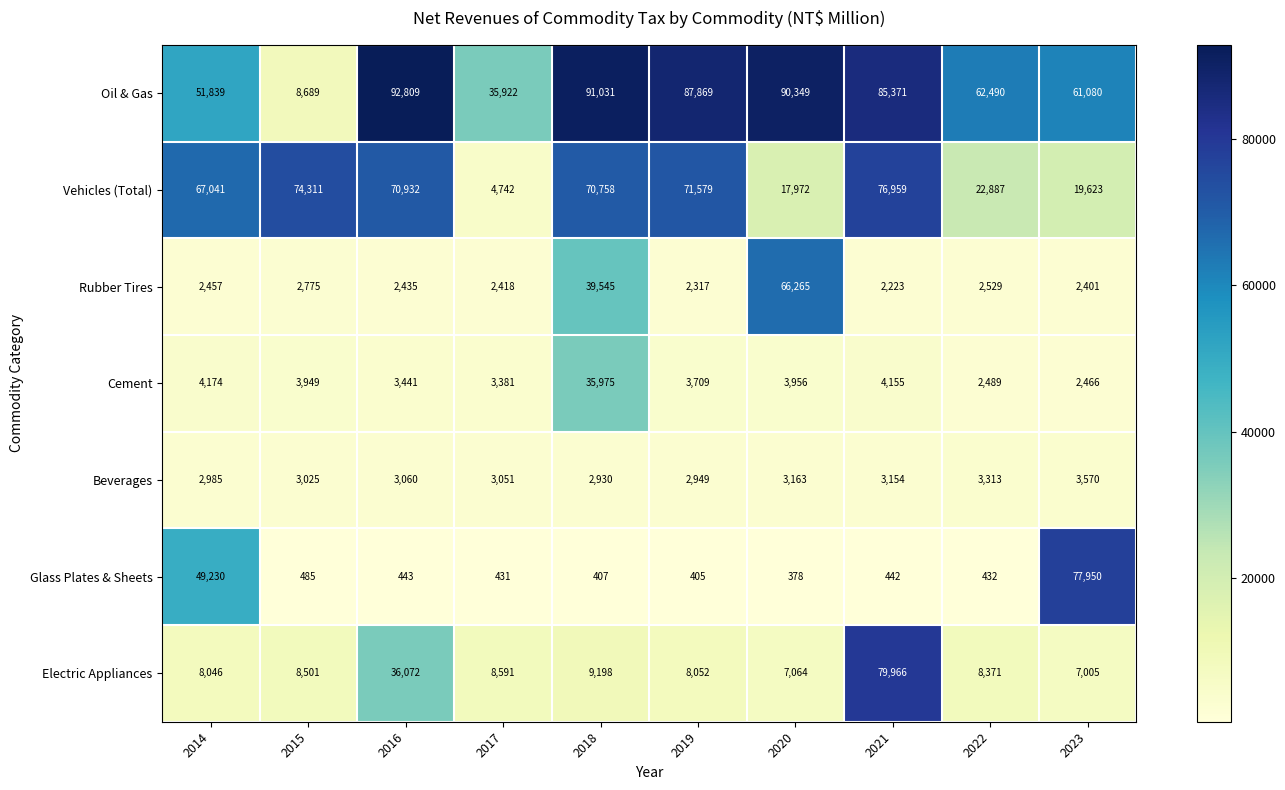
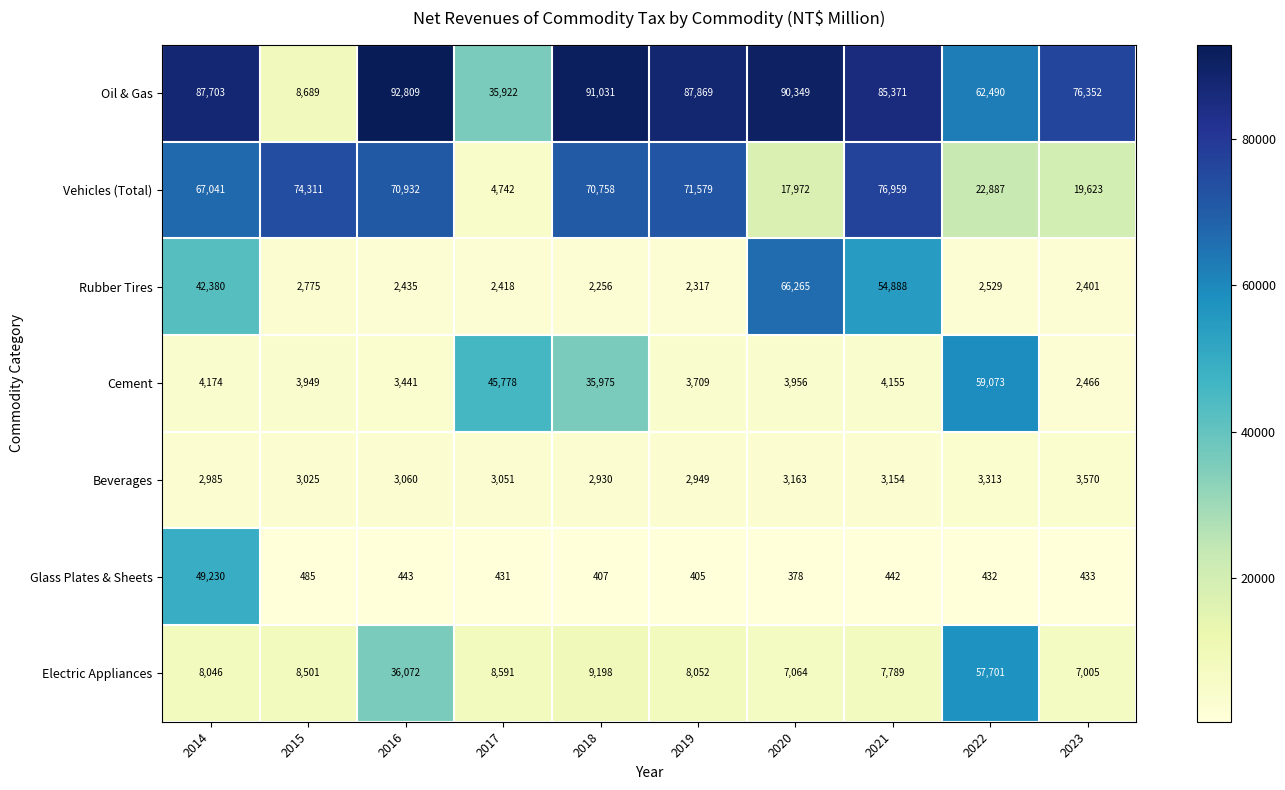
Oil & Gas, 2014: 51,839 -> 87,703
Oil & Gas, 2023: 61,080 -> 76,352
Rubber Tires, 2014: 2,457 -> 42,380
Rubber Tires, 2018: 39,545 -> 2,256
Rubber Tires, 2021: 2,223 -> 54,888
Cement, 2017: 3,381 -> 45,778
Cement, 2022: 2,489 -> 59,073
Glass Plates & Sheets, 2023: 77,950 -> 433
Electric Appliances, 2021: 79,966 -> 7,789
Electric Appliances, 2022: 8,371 -> 57,701
